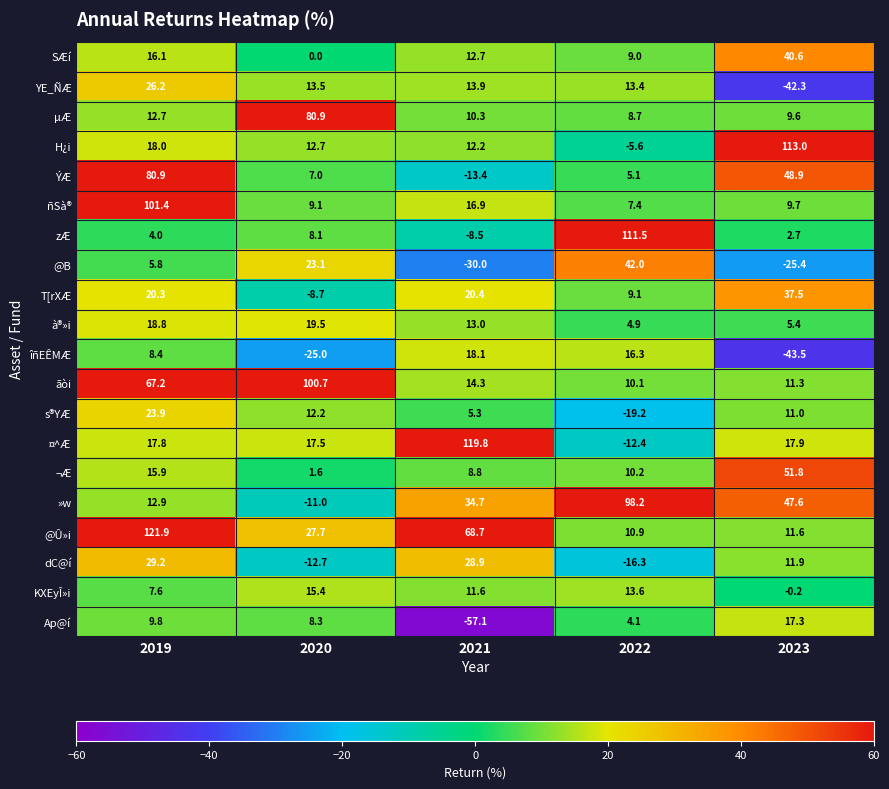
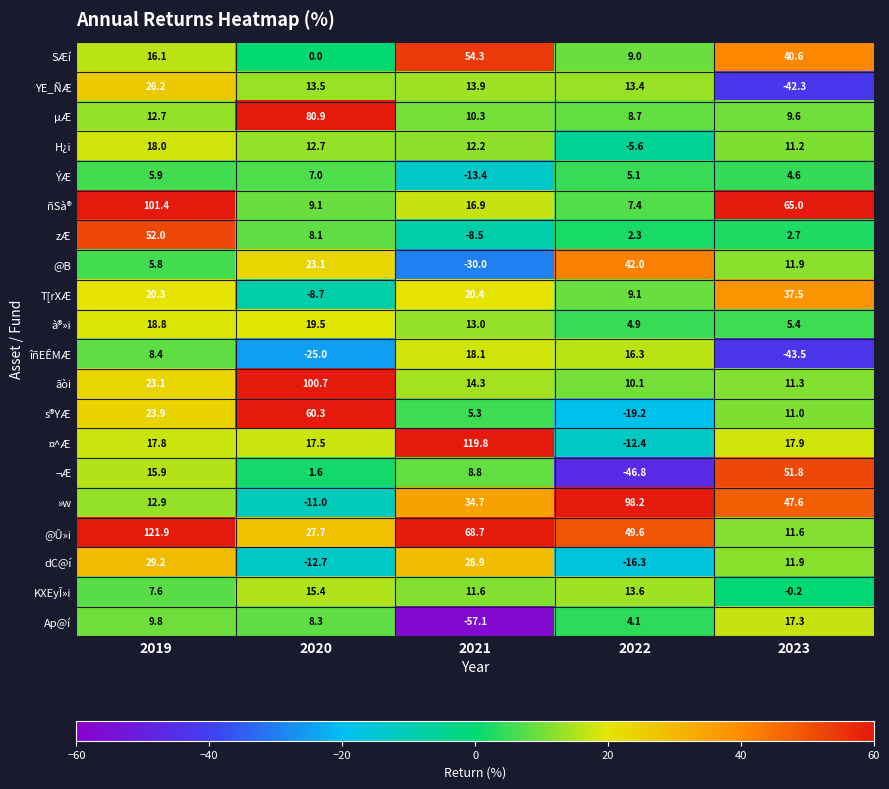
SÆí, 2021: 12.7 -> 54.3
H¿i, 2023: 113.0 -> 11.2
ÝÆ, 2019: 80.9 -> 5.9
ÝÆ, 2023: 48.9 -> 4.6
ñSà®, 2023: 9.7 -> 65.0
zÆ, 2019: 4.0 -> 52.0
zÆ, 2022: 111.5 -> 2.3
@B, 2023: -25.4 -> 11.9
ãòi, 2019: 67.2 -> 23.1
s®YÆ, 2020: 12.2 -> 60.3
¬Æ, 2022: 10.2 -> -46.8
@Û»i, 2022: 10.9 -> 49.6
